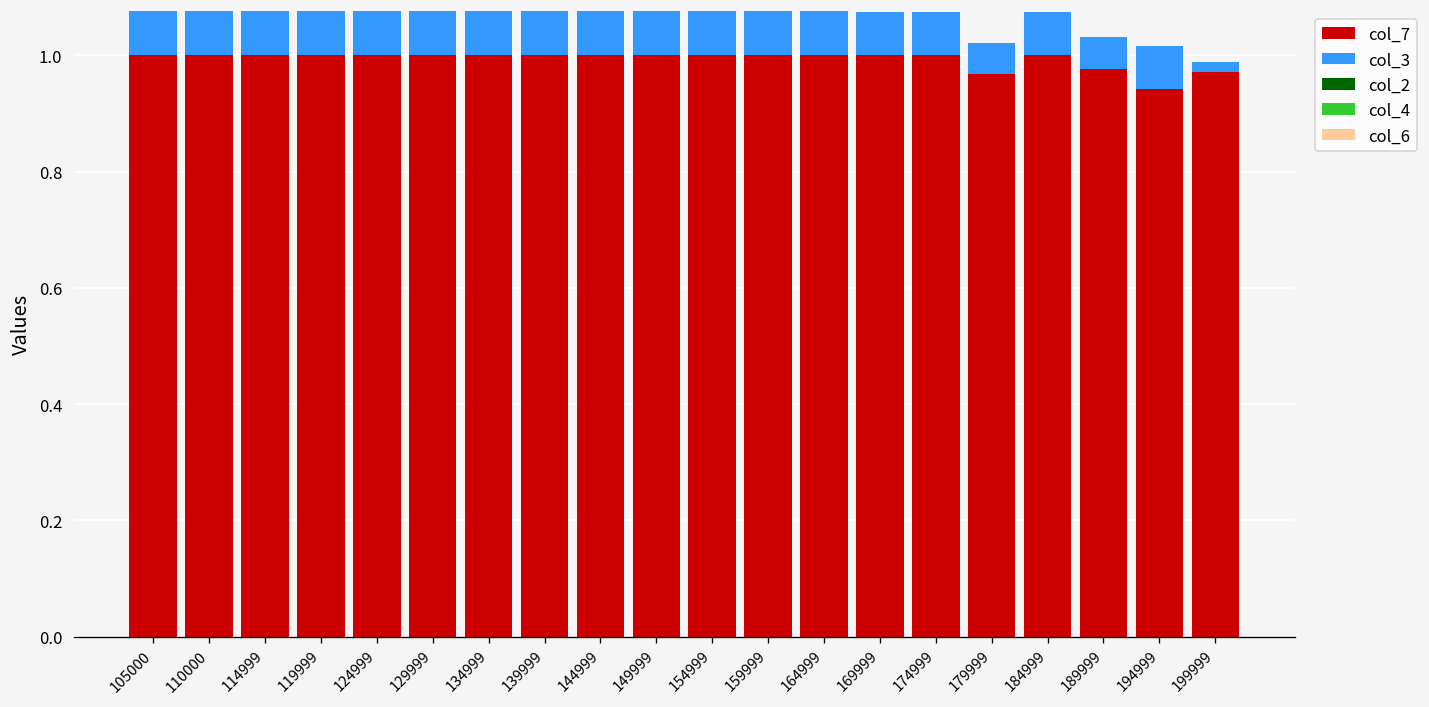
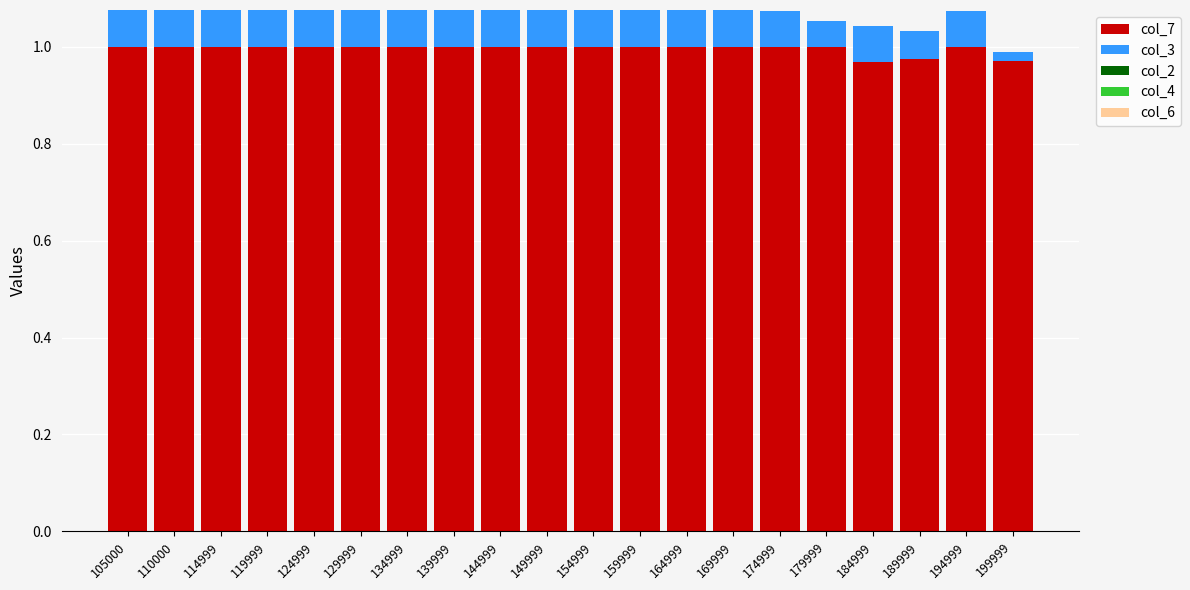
col_7, 179999: 0.97 -> 1.00
col_7, 184999: 1.00 -> 0.97
col_7, 194999: 0.94 -> 1.00
